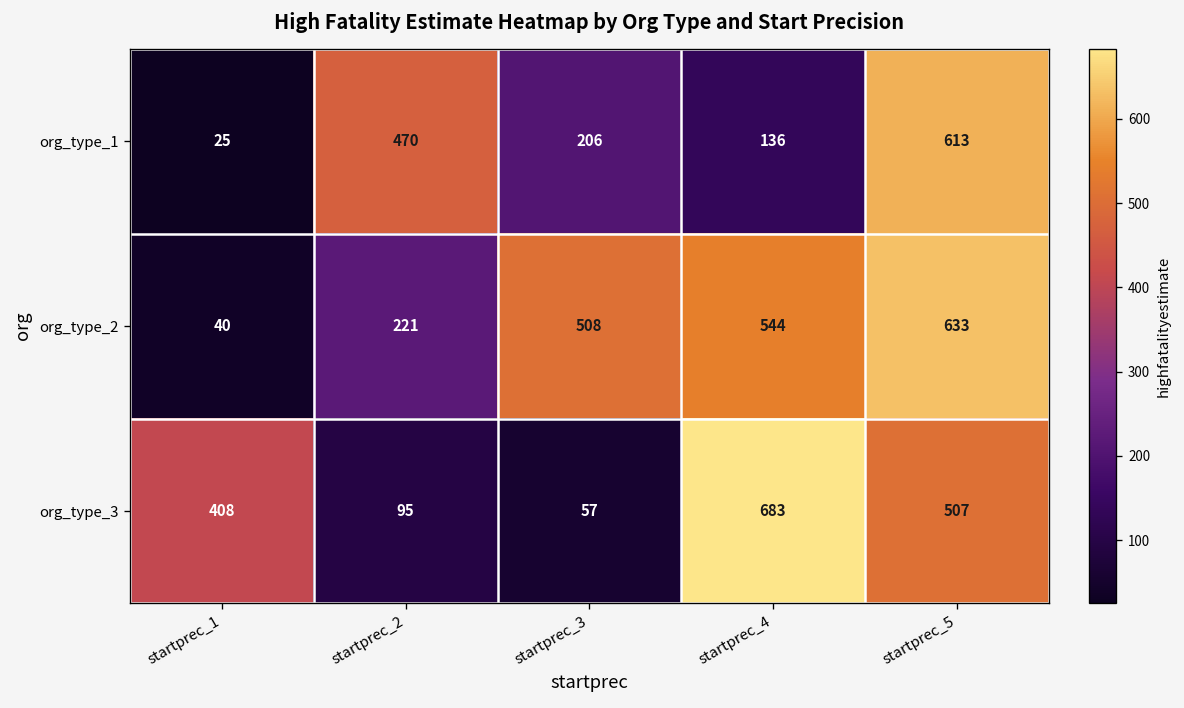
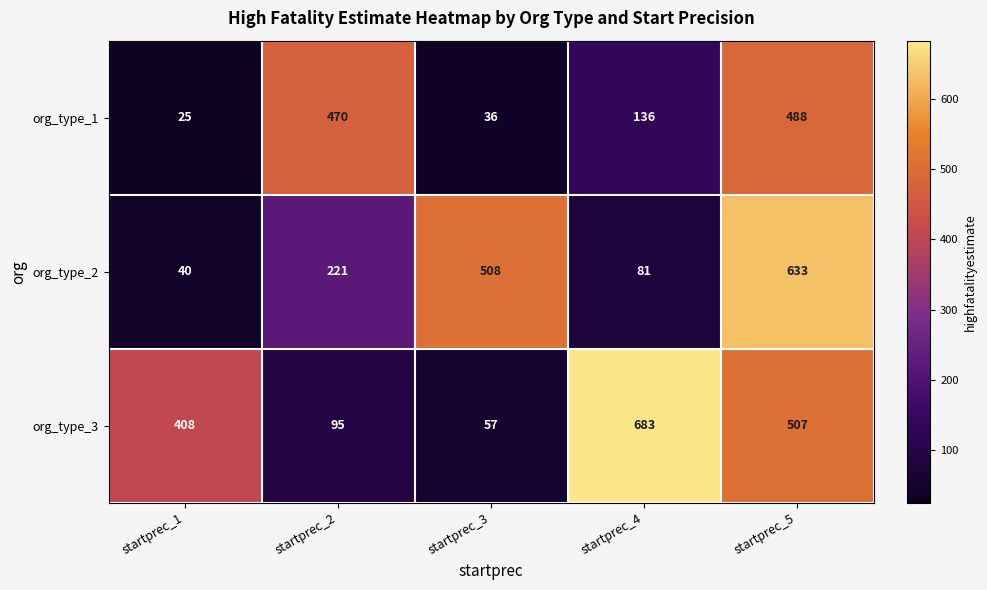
org_type_1, startprec_3: 206 -> 36
org_type_1, startprec_5: 613 -> 488
org_type_2, startprec_4: 544 -> 81
